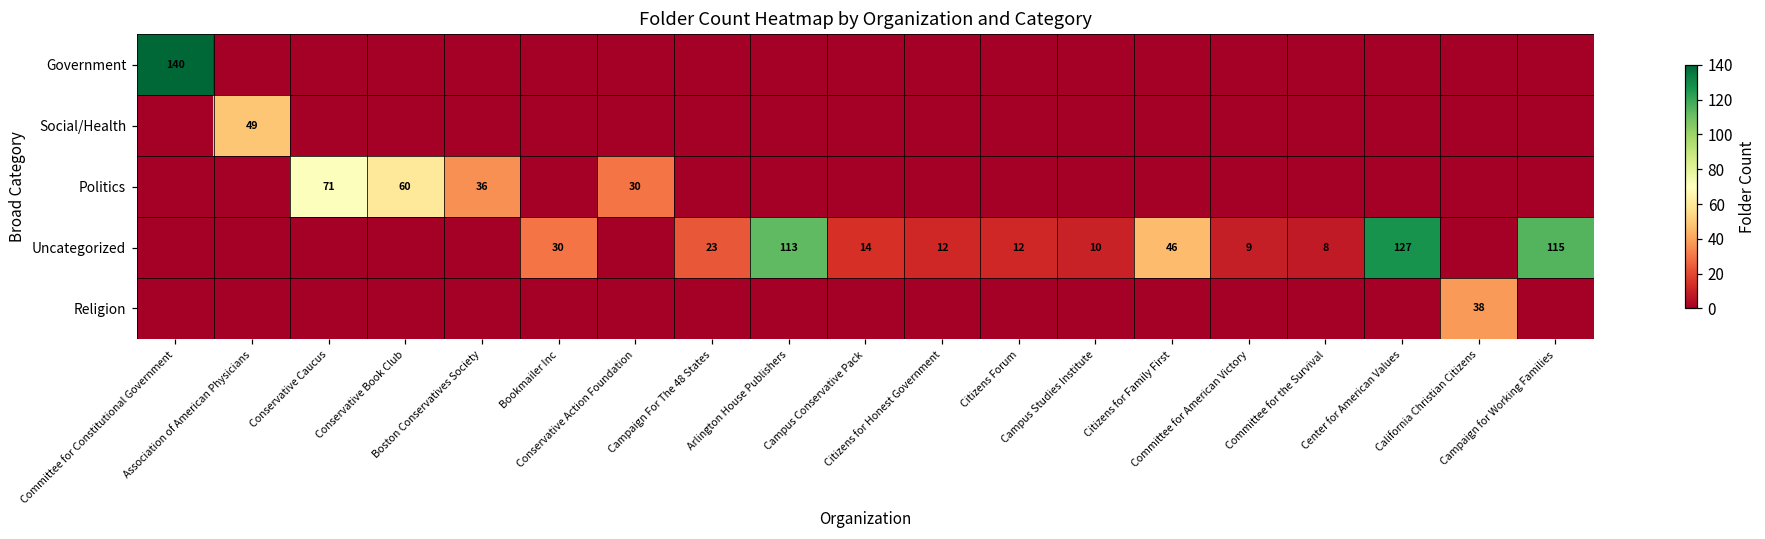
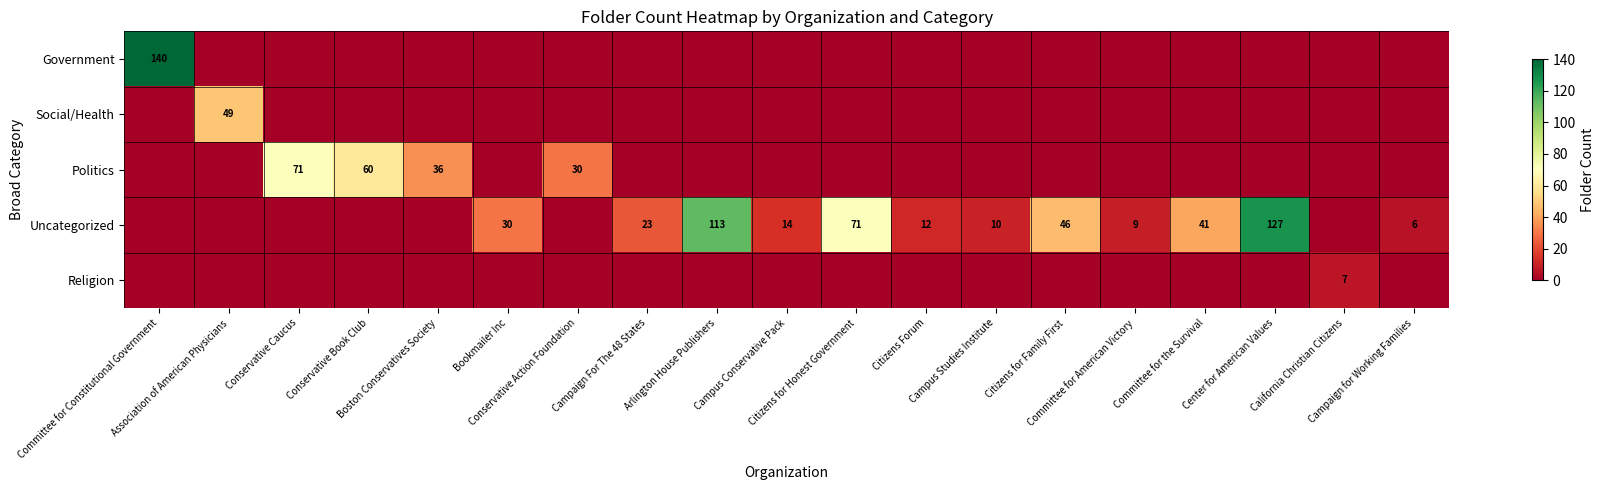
Uncategorized, Citizens for Honest Government: 12 -> 71
Uncategorized, Committee for the Survival: 8 -> 41
Uncategorized, Campaign for Working Families: 115 -> 6
Religion, California Christian Citizens: 38 -> 7
